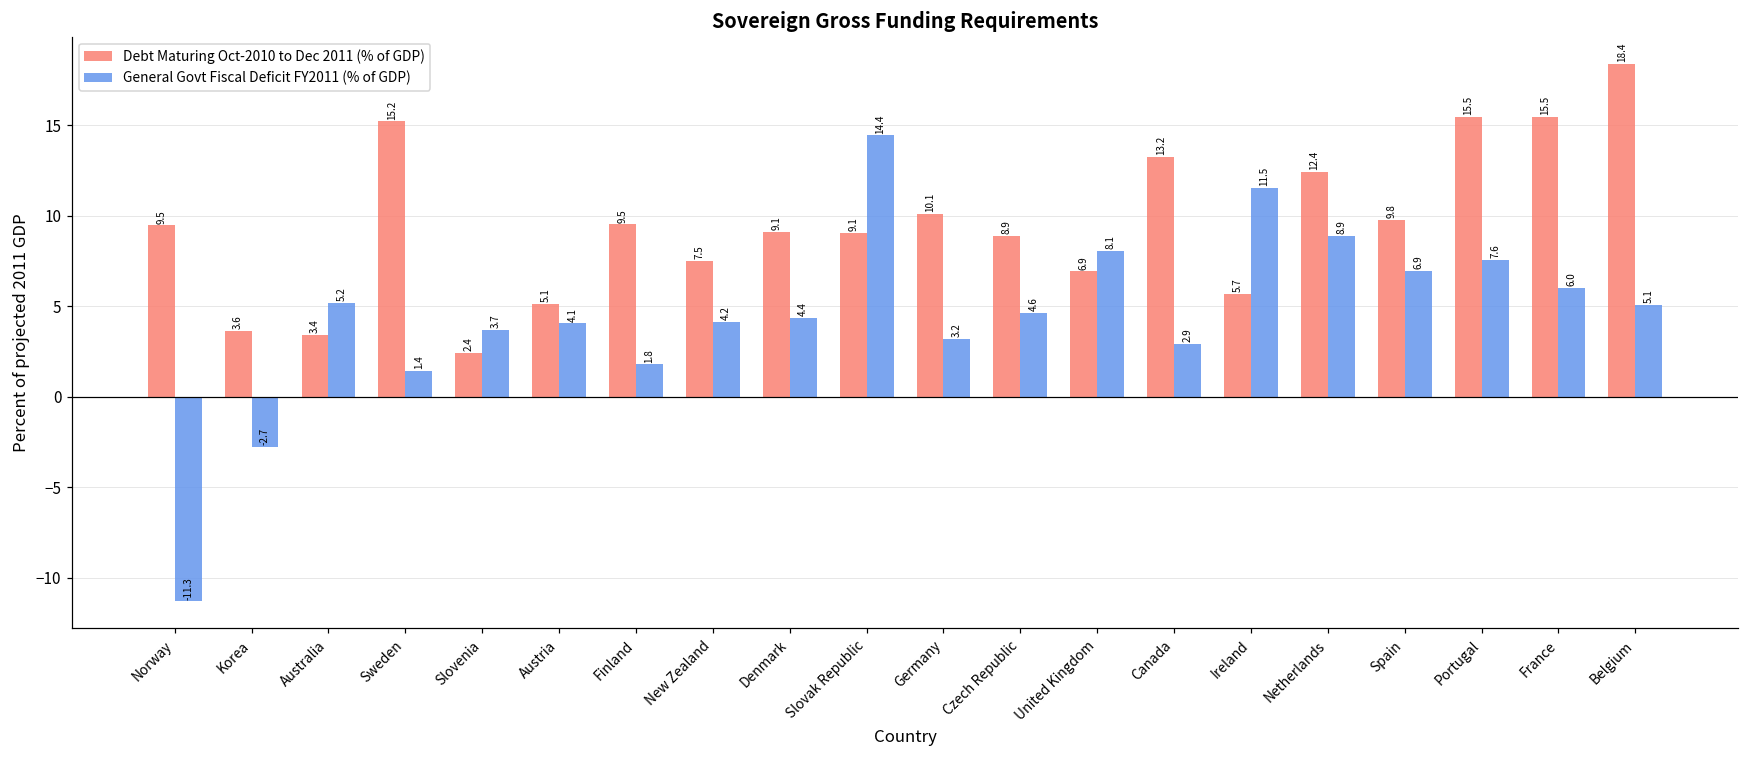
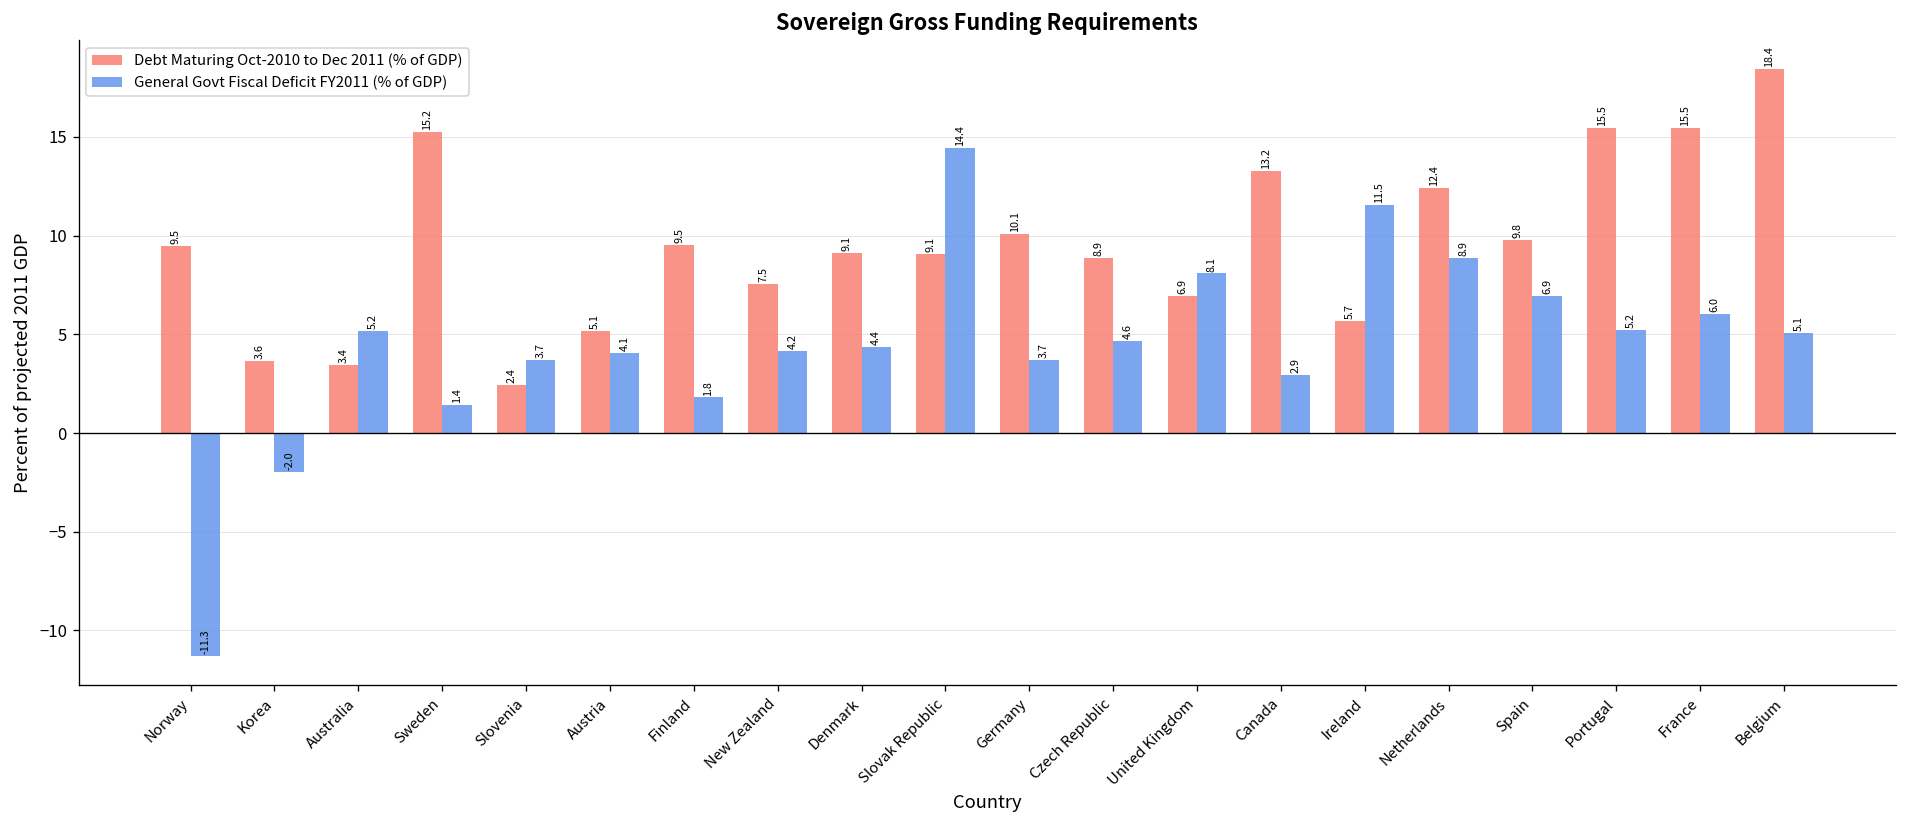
General Govt Fiscal Deficit FY2011 (% of GDP), Korea: -2.7 -> -2.0
General Govt Fiscal Deficit FY2011 (% of GDP), Germany: 3.2 -> 3.7
General Govt Fiscal Deficit FY2011 (% of GDP), Portugal: 7.6 -> 5.2
